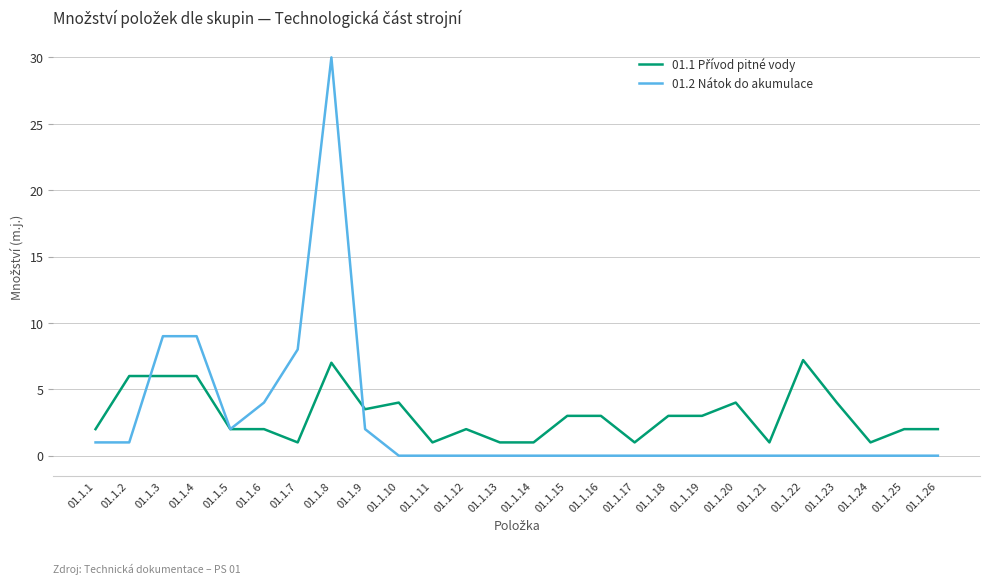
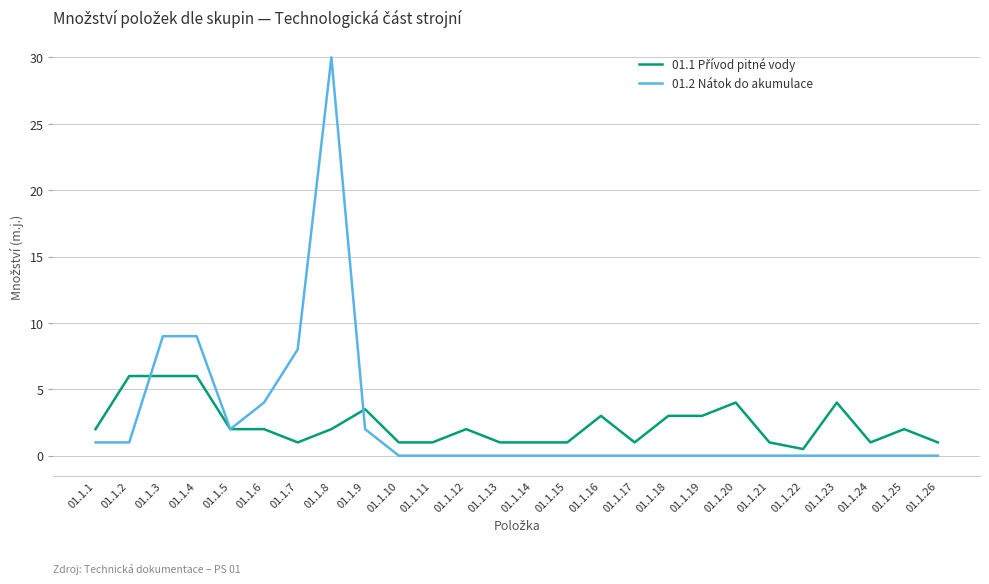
01.1 Přívod pitné vody, 01.1.8: 7 -> 2
01.1 Přívod pitné vody, 01.1.10: 4 -> 1
01.1 Přívod pitné vody, 01.1.15: 3 -> 1
01.1 Přívod pitné vody, 01.1.22: 7.2 -> 0.5
01.1 Přívod pitné vody, 01.1.26: 2 -> 1
